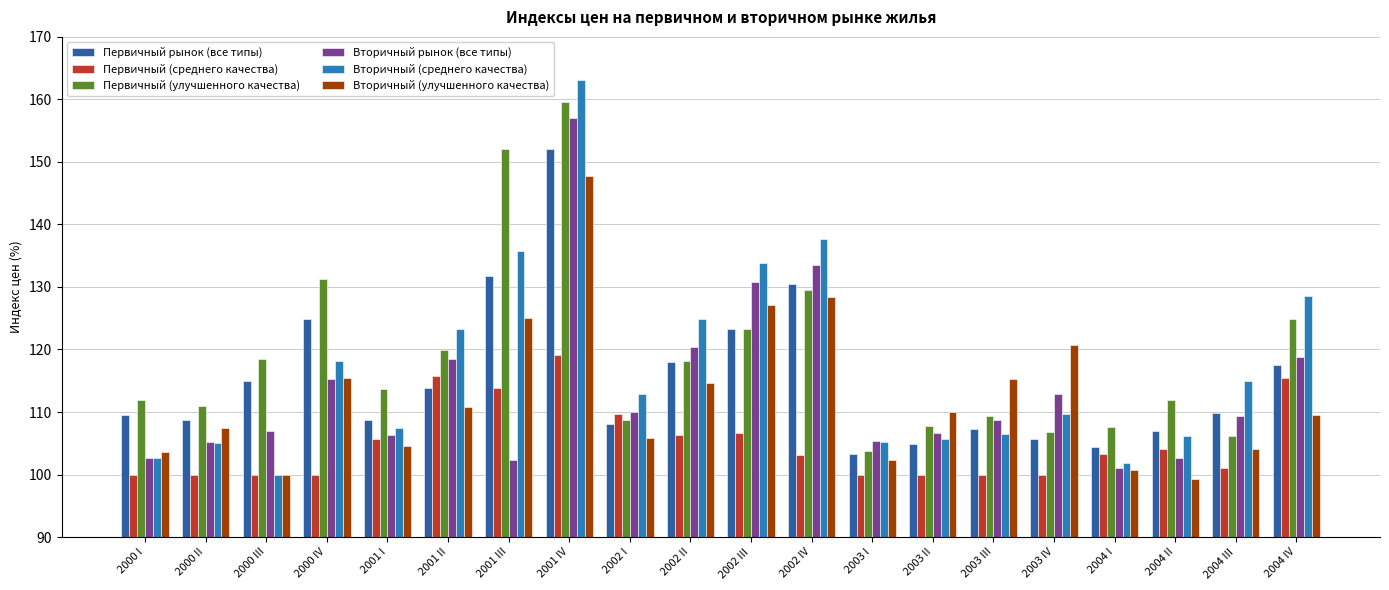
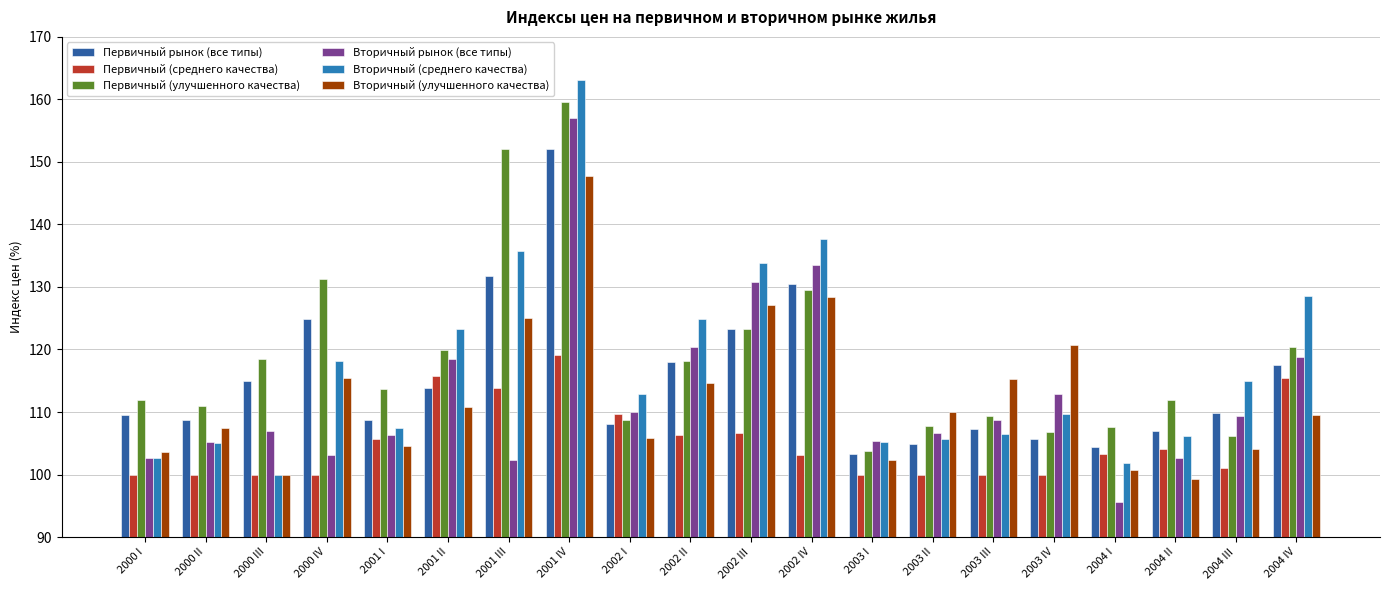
Вторичный рынок (все типы), 2000 IV: 115 -> 103
Вторичный рынок (все типы), 2004 I: 101 -> 96
Первичный (улучшенного качества), 2004 IV: 125 -> 120
